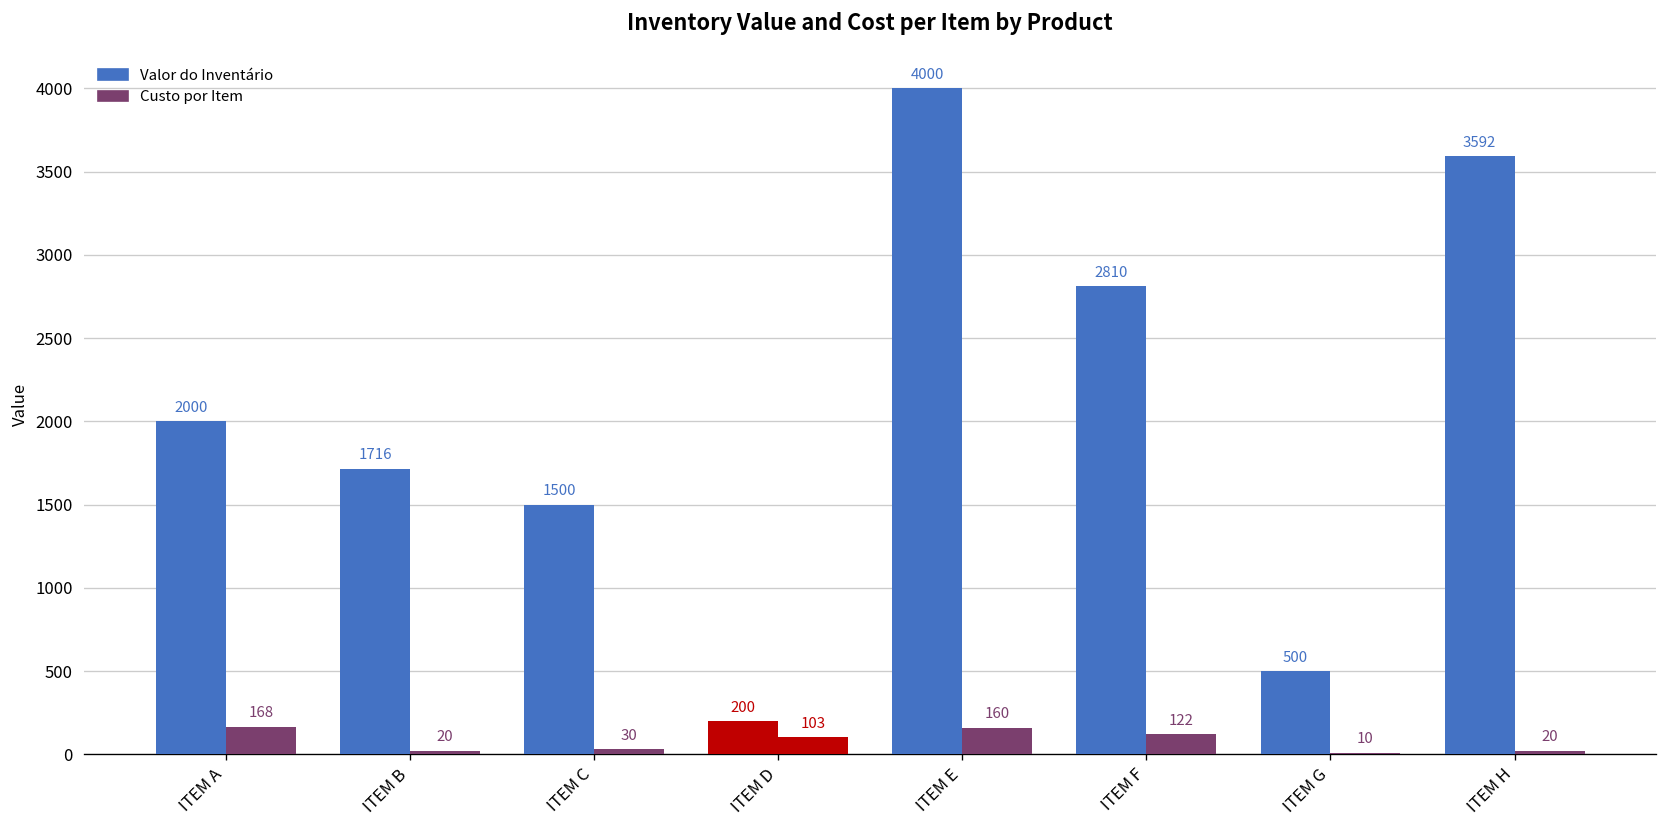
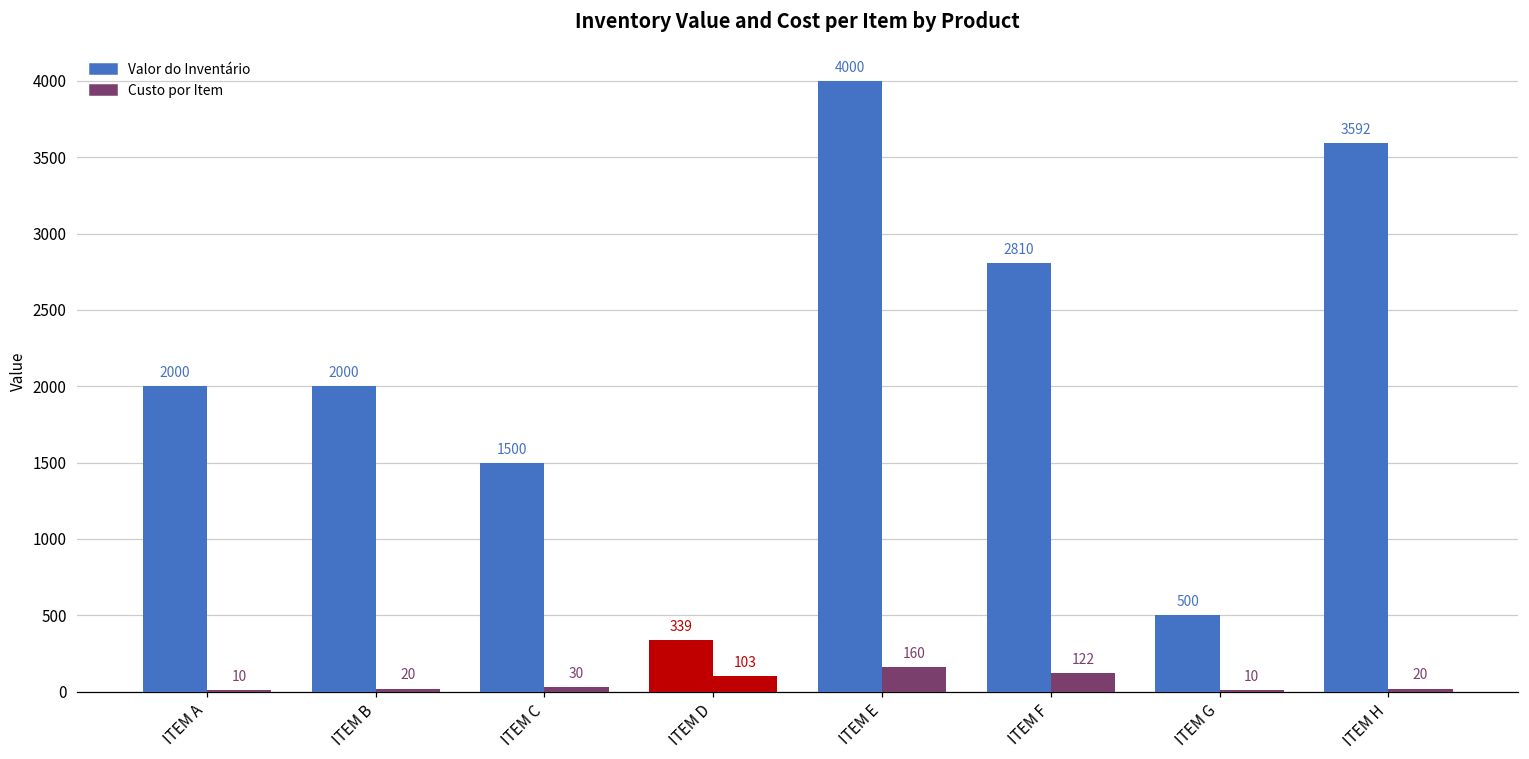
Custo por Item, ITEM A: 168 -> 10
Valor do Inventário, ITEM B: 1716 -> 2000
Valor do Inventário, ITEM D: 200 -> 339
